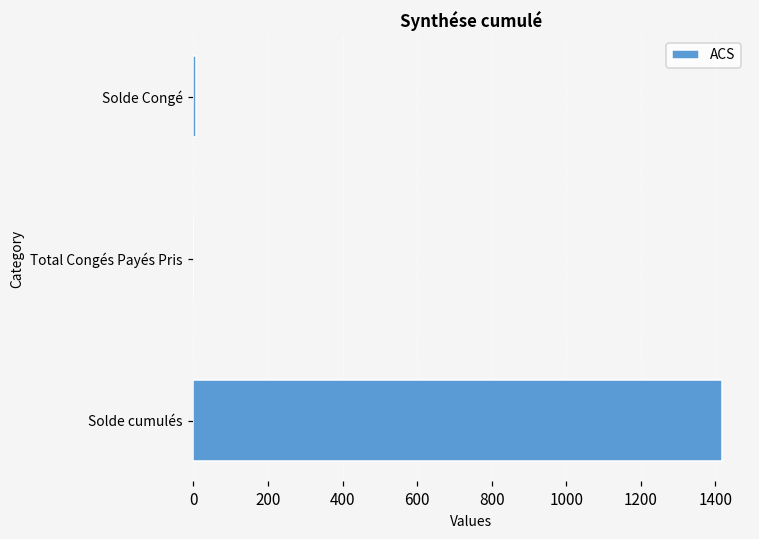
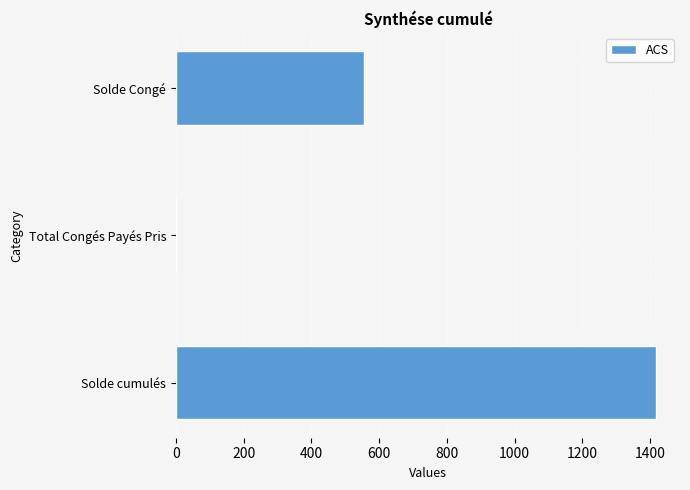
Solde Congé: 10 -> 560
